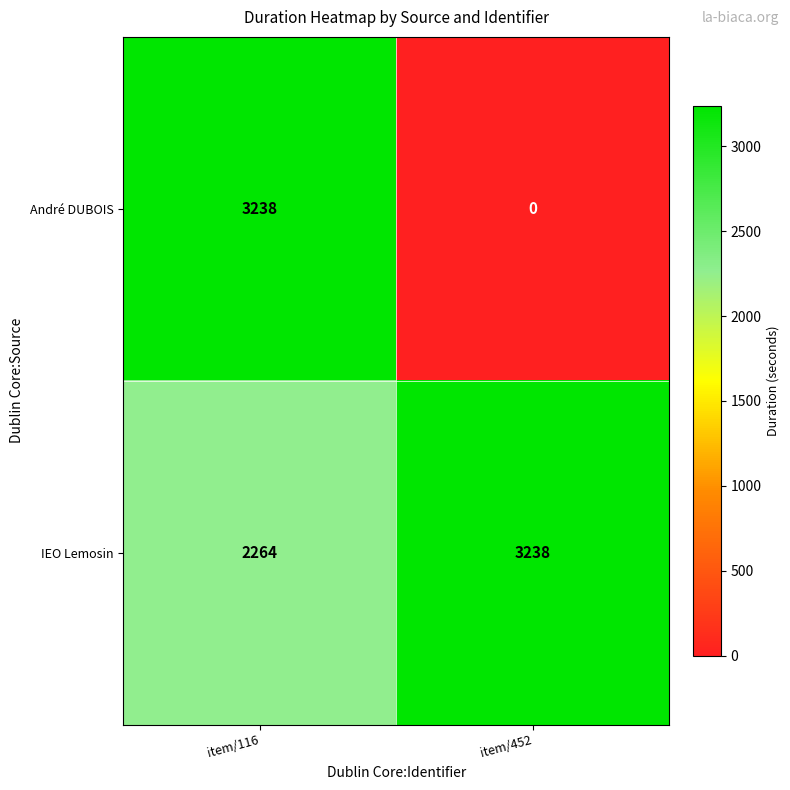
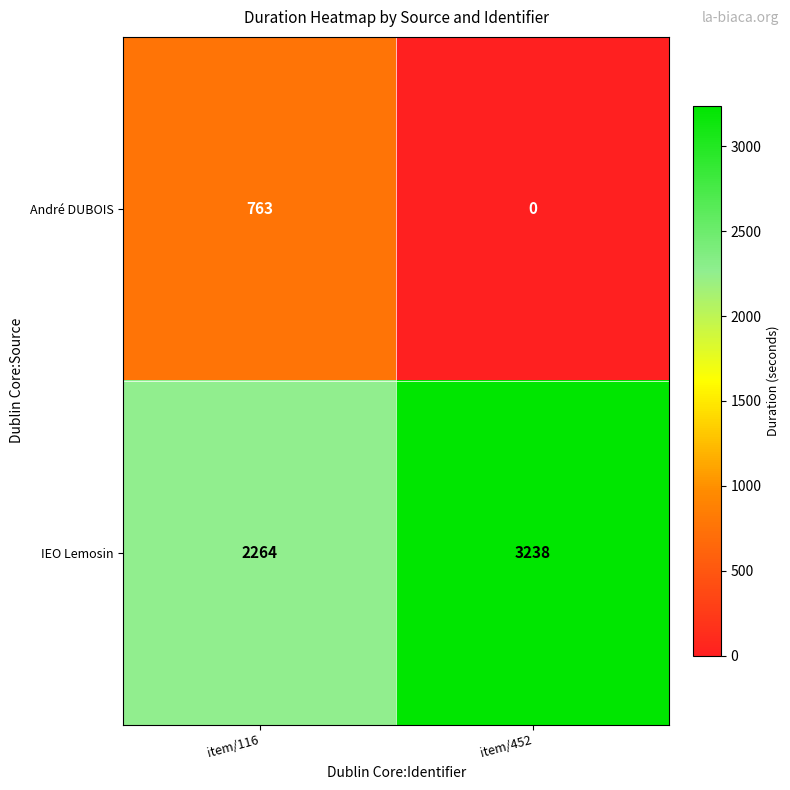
André DUBOIS, item/116: 3238 -> 763
